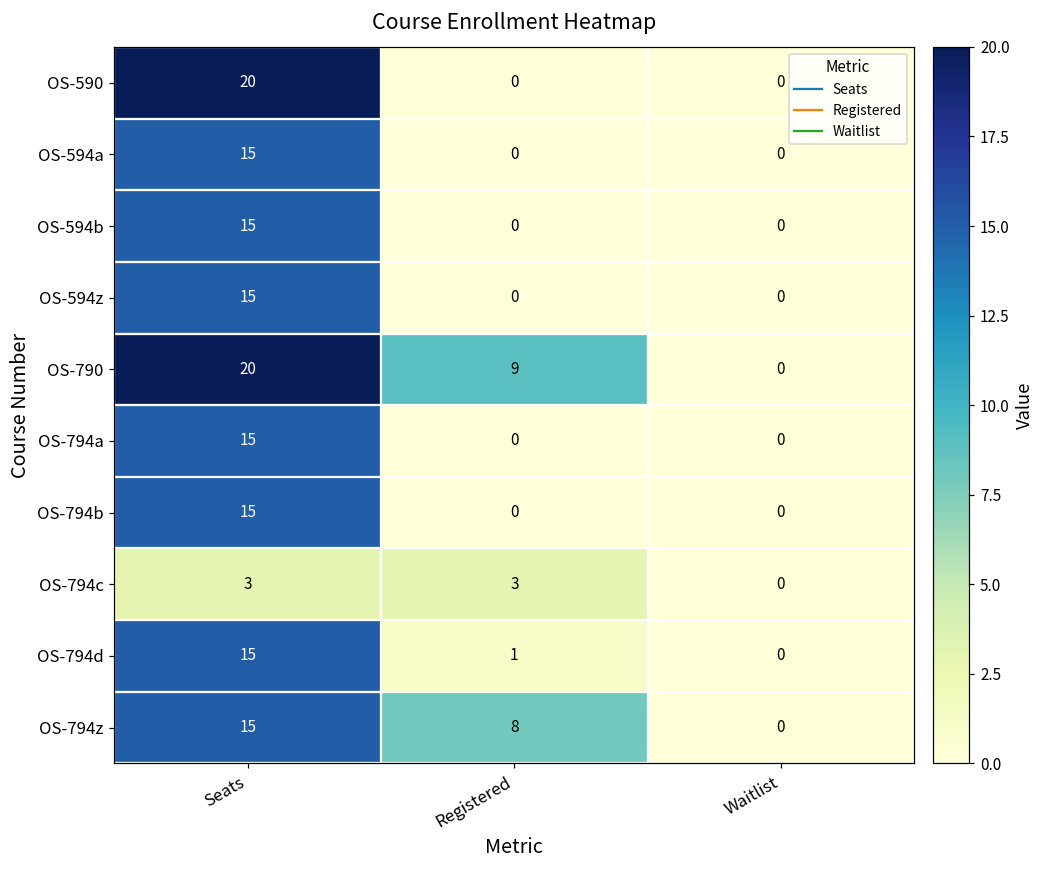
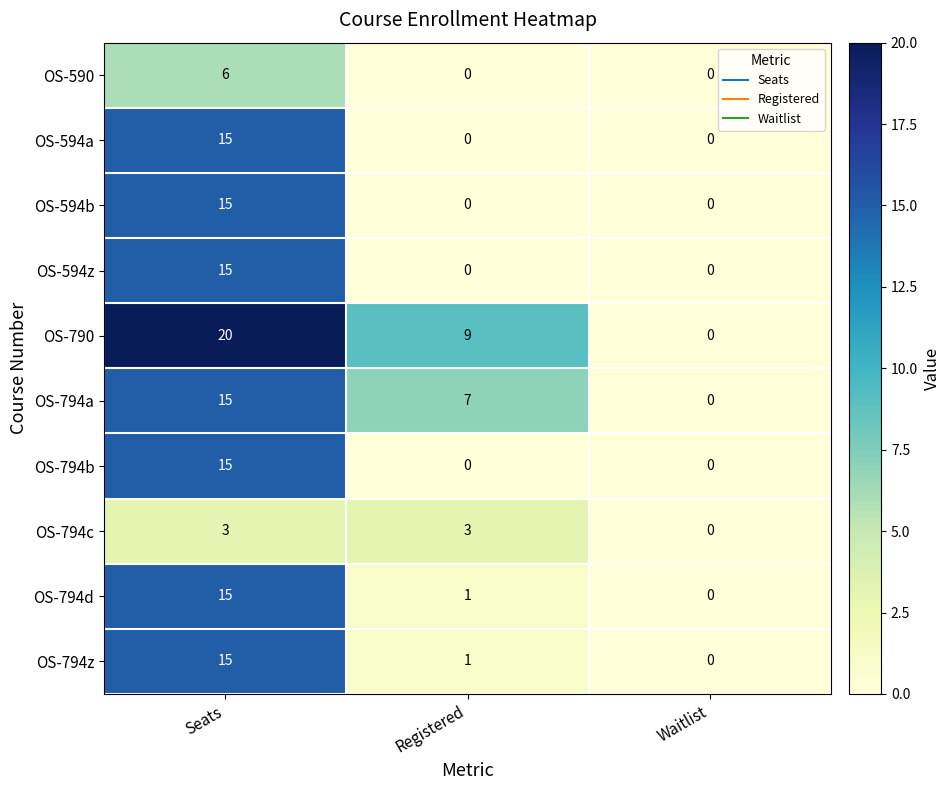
OS-590, Seats: 20 -> 6
OS-794a, Registered: 0 -> 7
OS-794z, Registered: 8 -> 1
